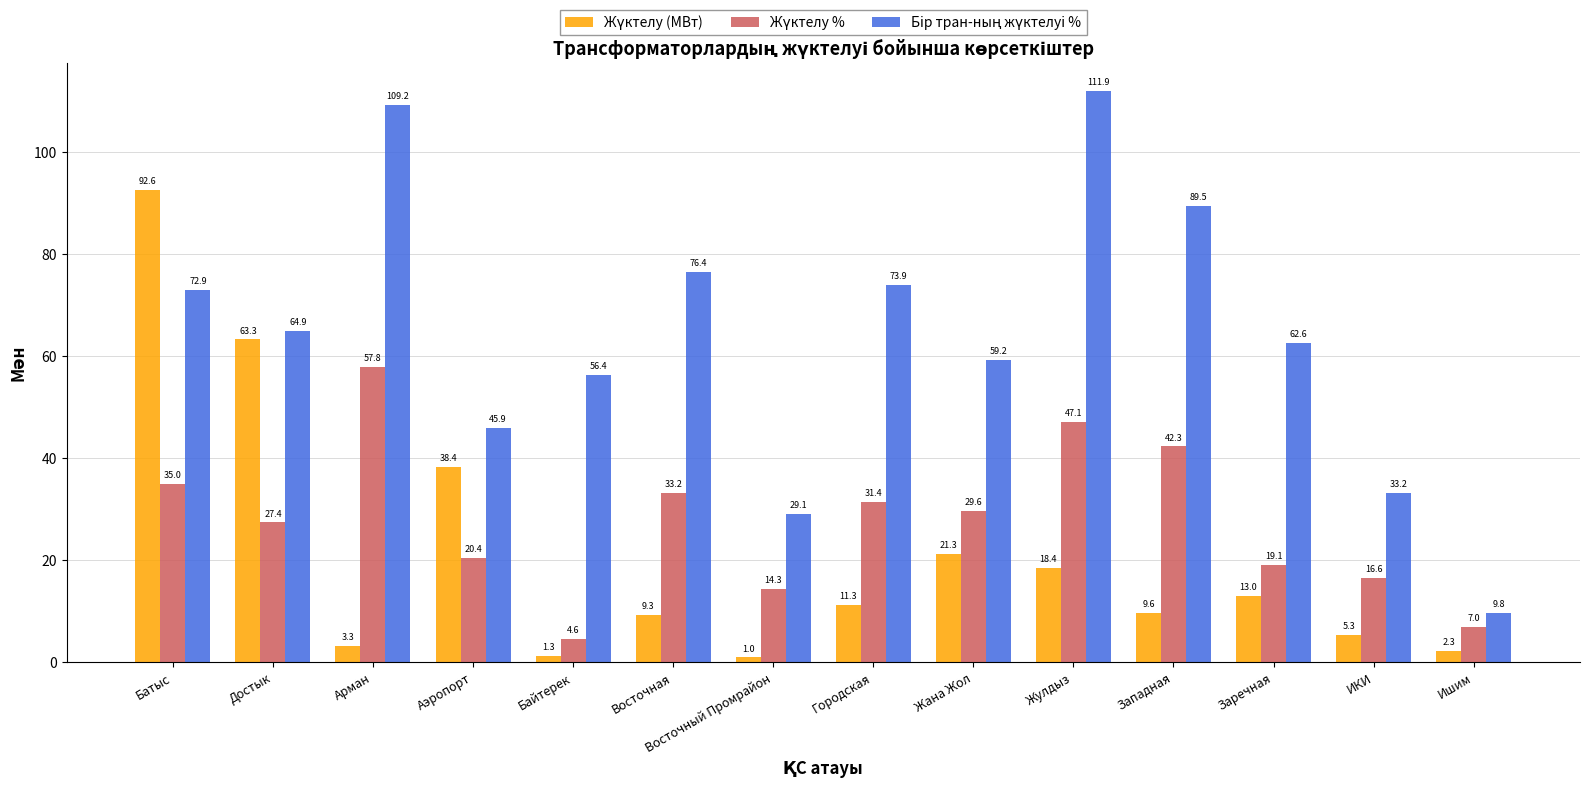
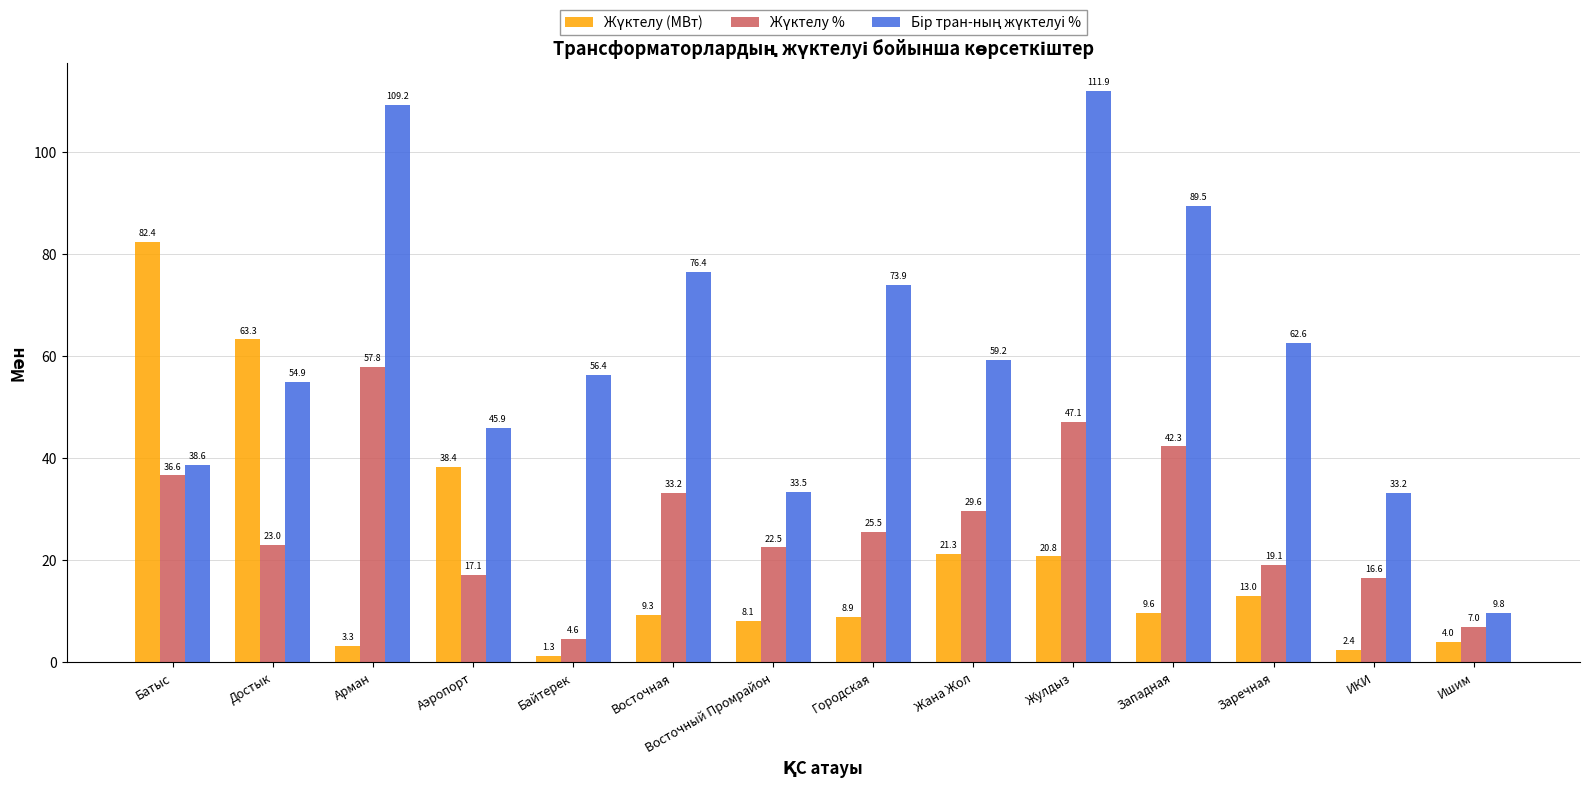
Жүктелу (МВт), Батыс: 92.6 -> 82.4
Жүктелу %, Батыс: 35.0 -> 36.6
Бір тран-ның жүктелуі %, Батыс: 72.9 -> 38.6
Жүктелу %, Достык: 27.4 -> 23.0
Бір тран-ның жүктелуі %, Достык: 64.9 -> 54.9
Жүктелу %, Аэропорт: 20.4 -> 17.1
Жүктелу (МВт), Восточный Промрайон: 1.0 -> 8.1
Жүктелу %, Восточный Промрайон: 14.3 -> 22.5
Бір тран-ның жүктелуі %, Восточный Промрайон: 29.1 -> 33.5
Жүктелу (МВт), Городская: 11.3 -> 8.9
Жүктелу %, Городская: 31.4 -> 25.5
Жүктелу (МВт), Жулдыз: 18.4 -> 20.8
Жүктелу (МВт), ИКИ: 5.3 -> 2.4
Жүктелу (МВт), Ишим: 2.3 -> 4.0
